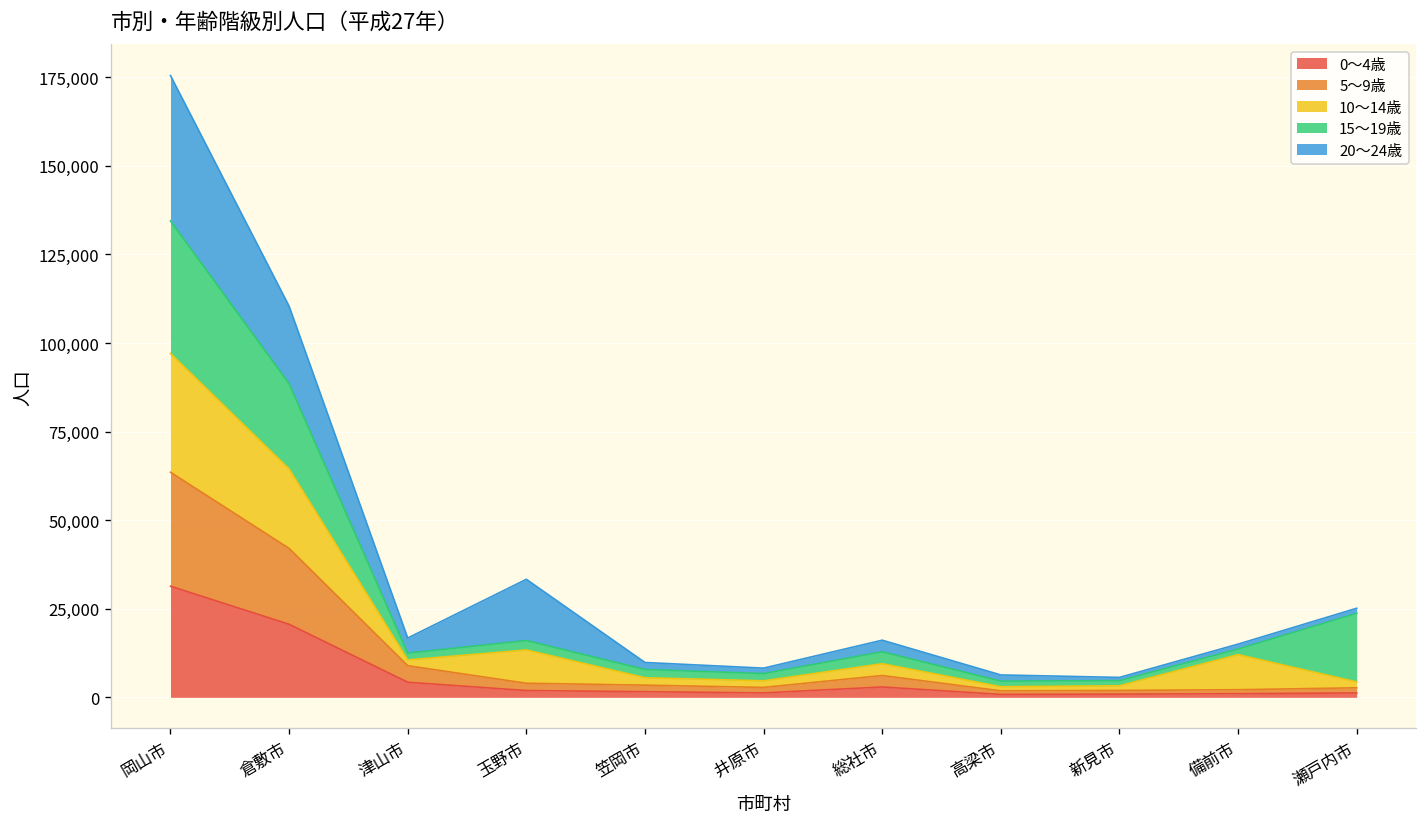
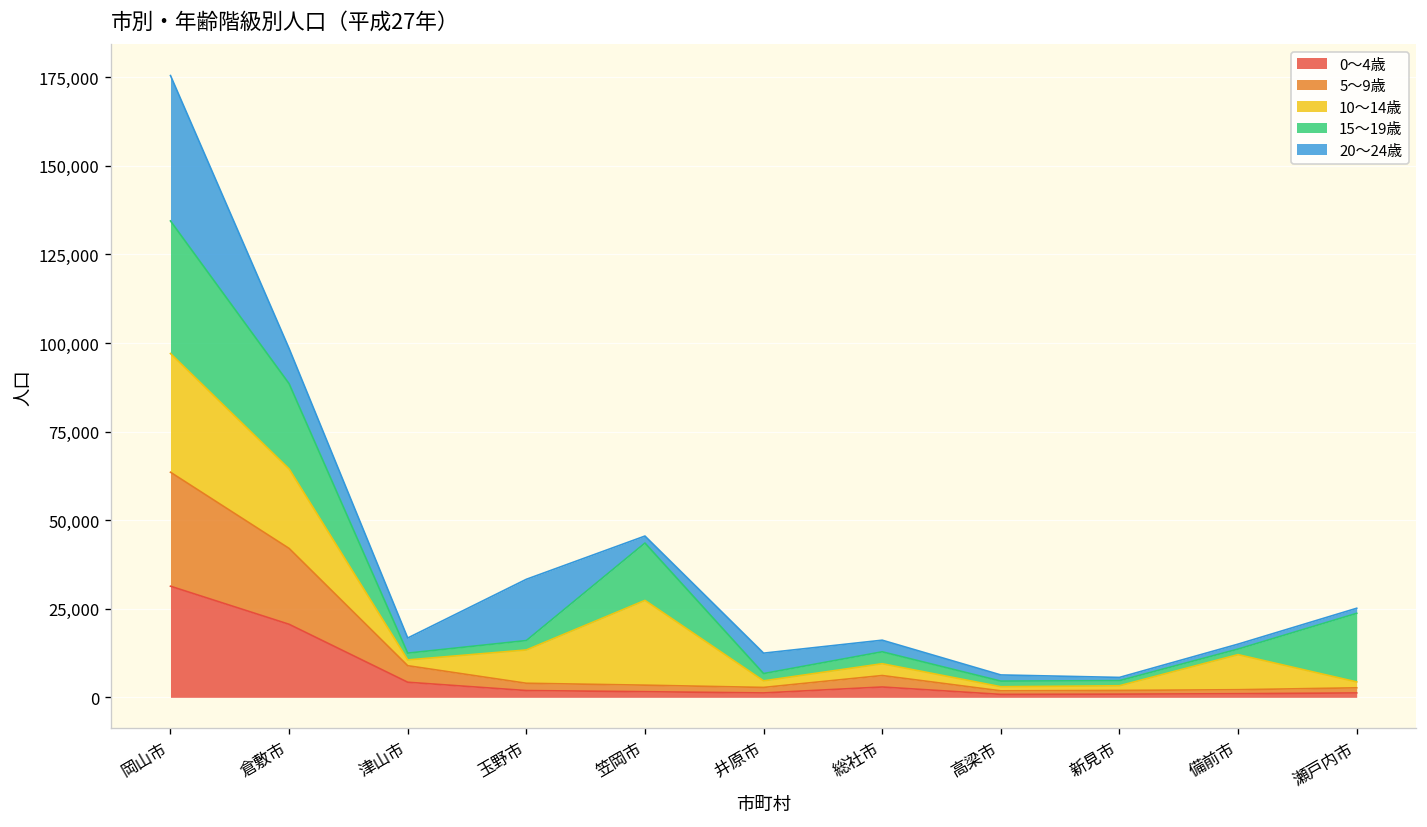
20～24歳, 倉敷市: 22,000 -> 10,000
10～14歳, 笠岡市: 2,000 -> 24,000
15～19歳, 笠岡市: 2,000 -> 16,000
20～24歳, 井原市: 2,000 -> 6,000
